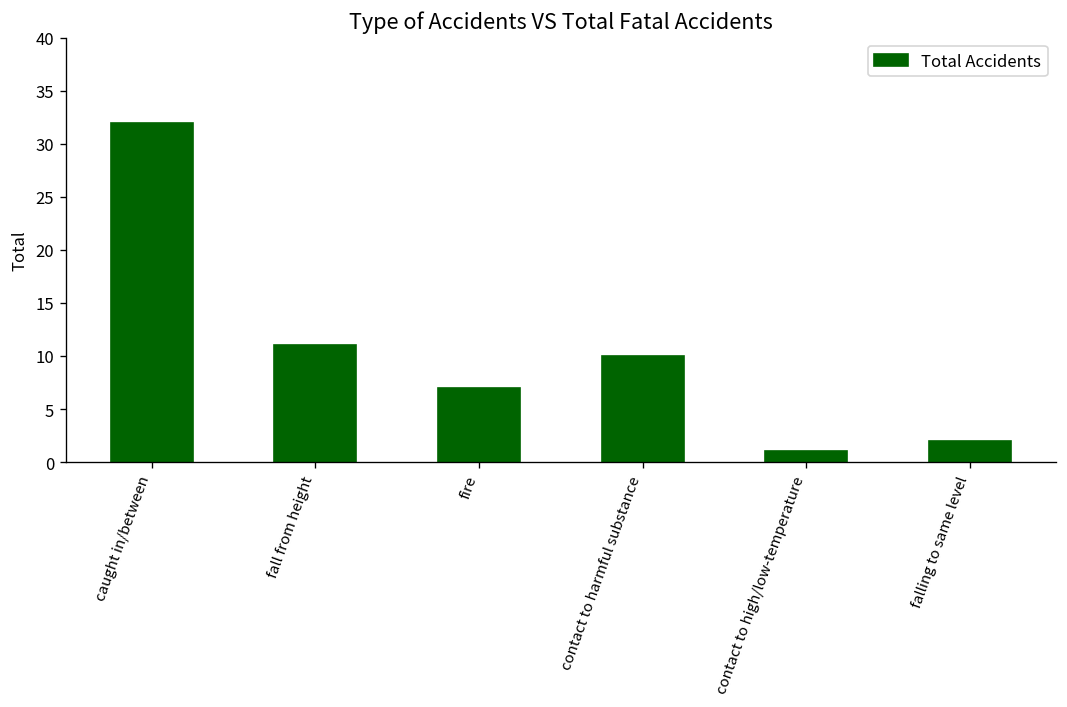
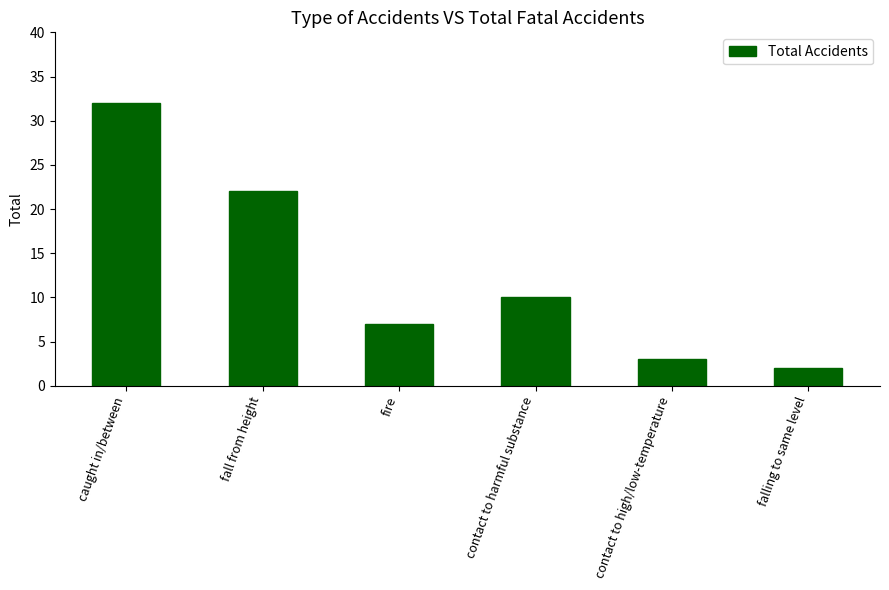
fall from height: 11 -> 22
contact to high/low-temperature: 1 -> 3
